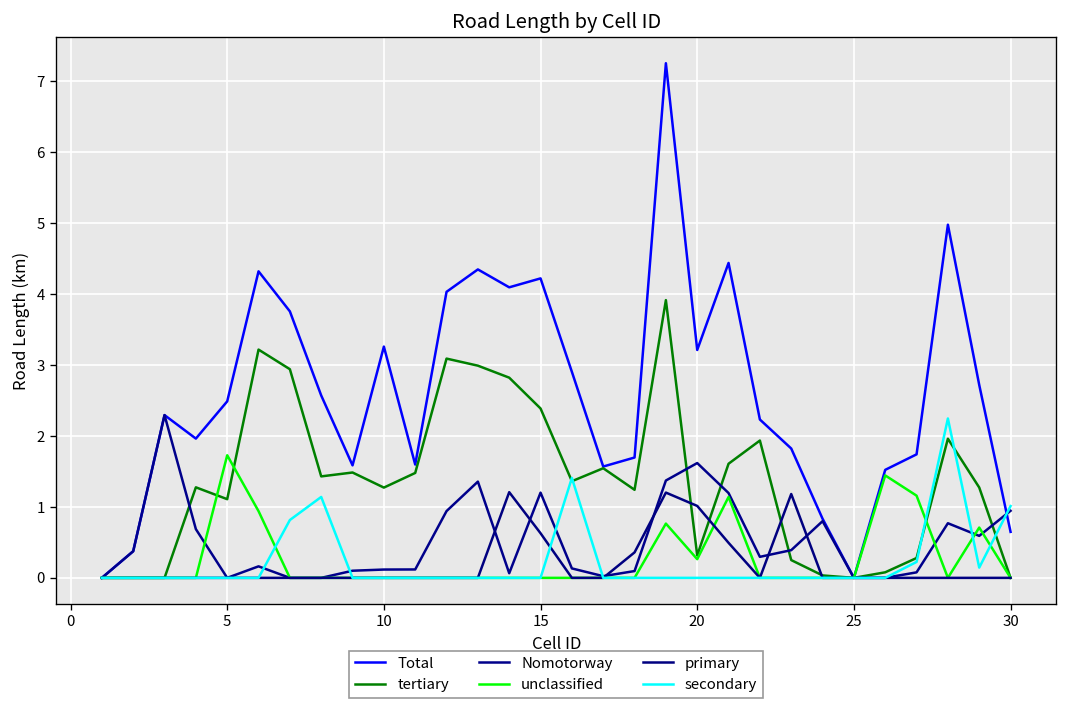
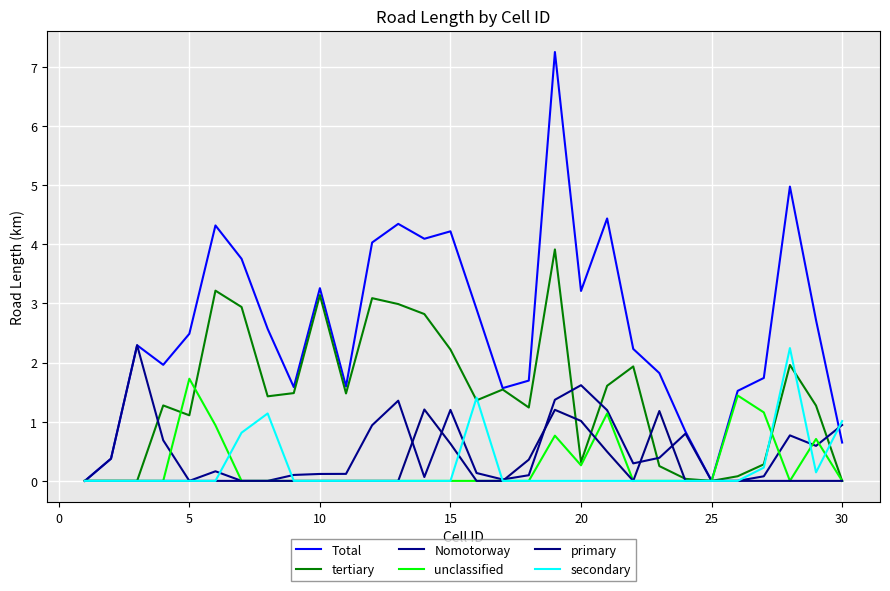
tertiary, 10: 1.3 -> 3.1
tertiary, 15: 2.4 -> 2.2
